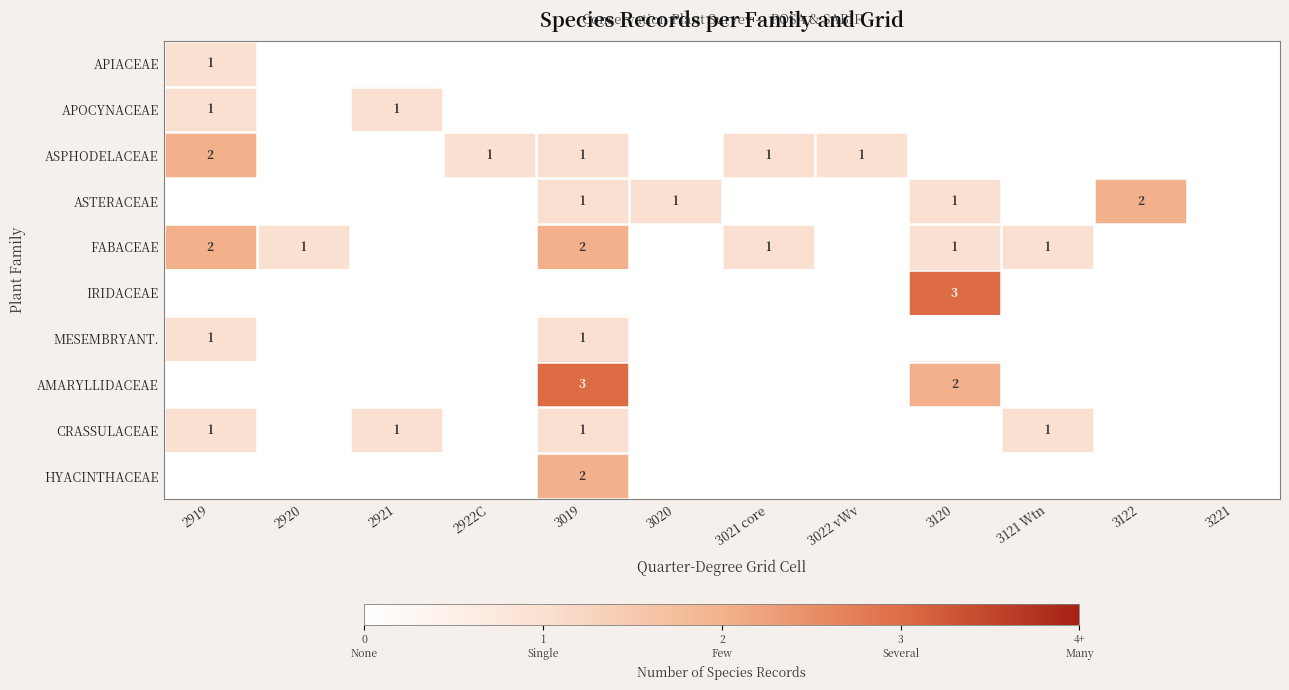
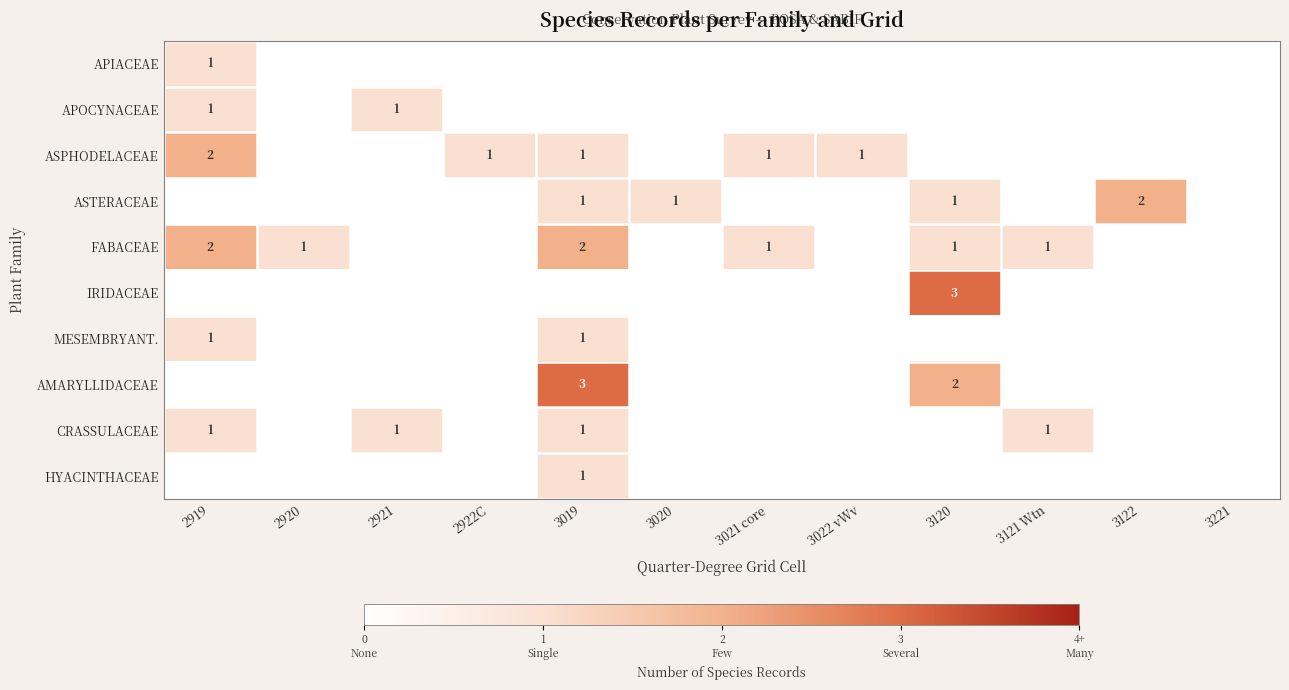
HYACINTHACEAE, 3019: 2 -> 1
